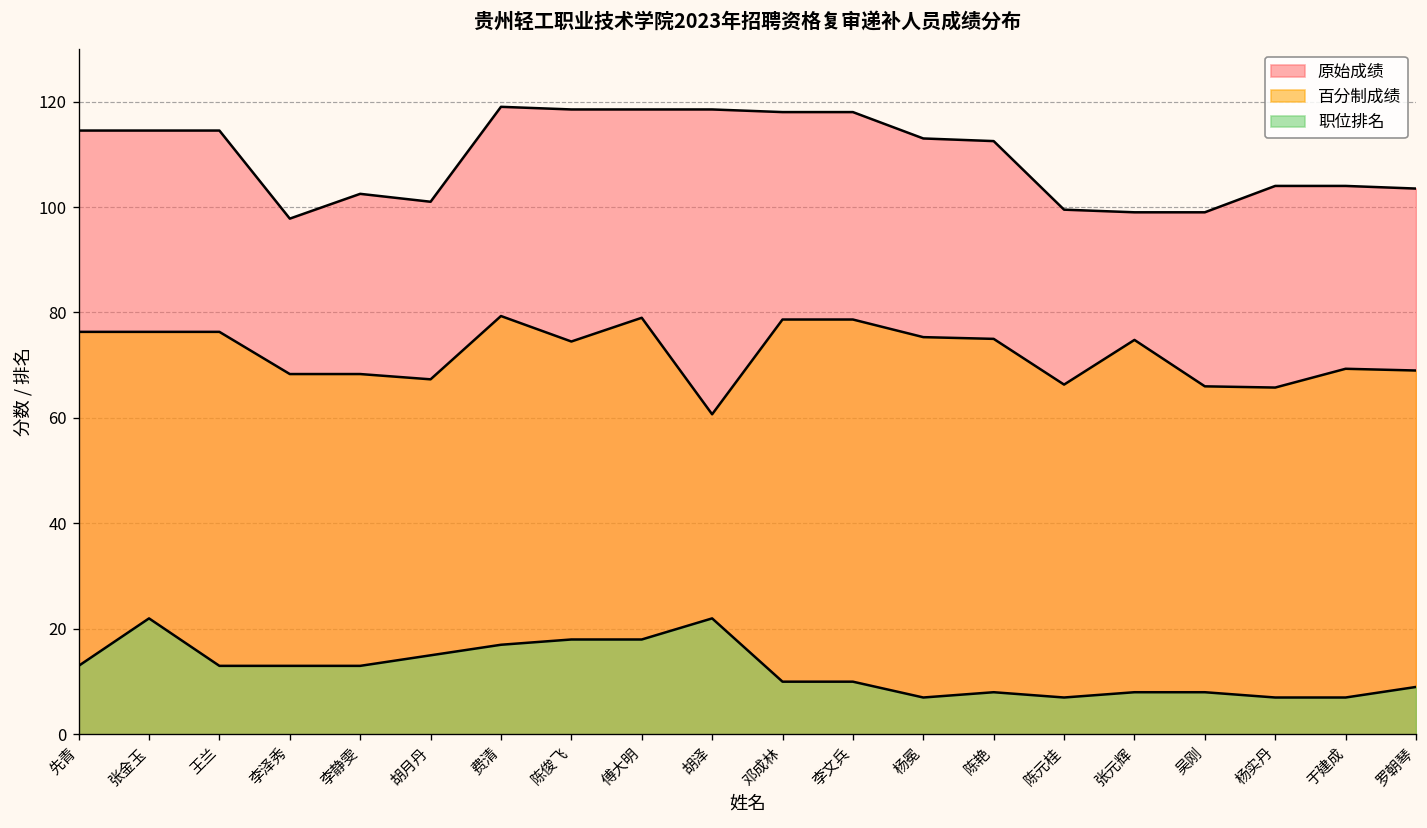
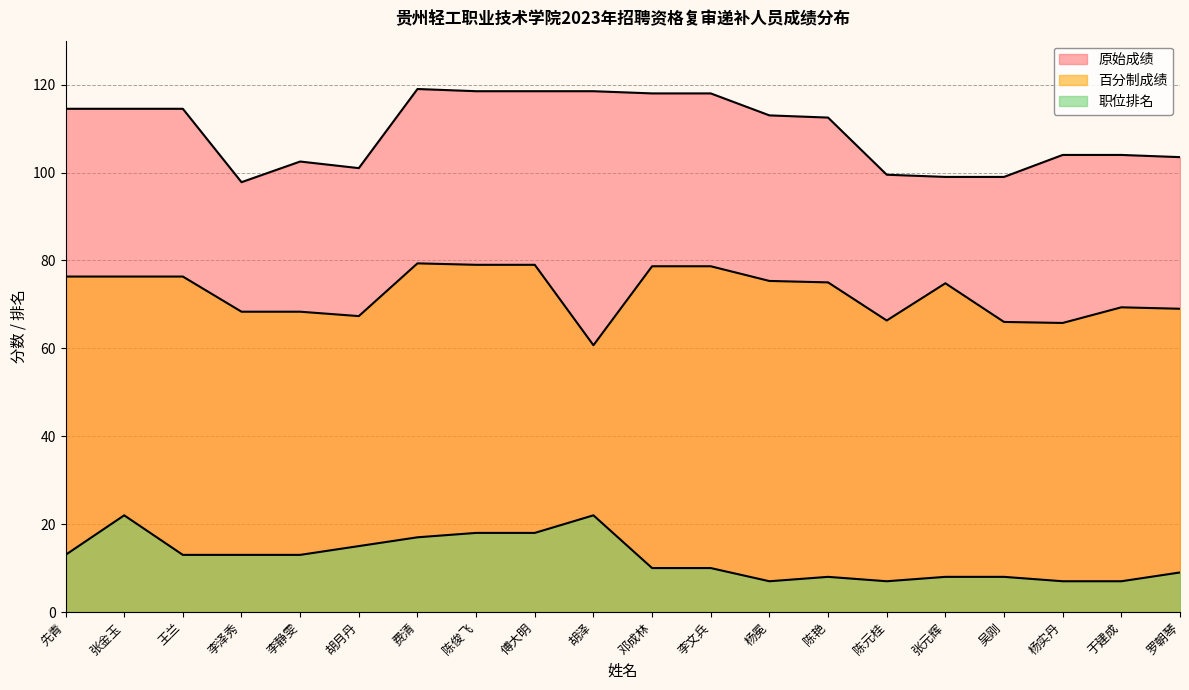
百分制成绩, 陈俊飞: 75 -> 79
